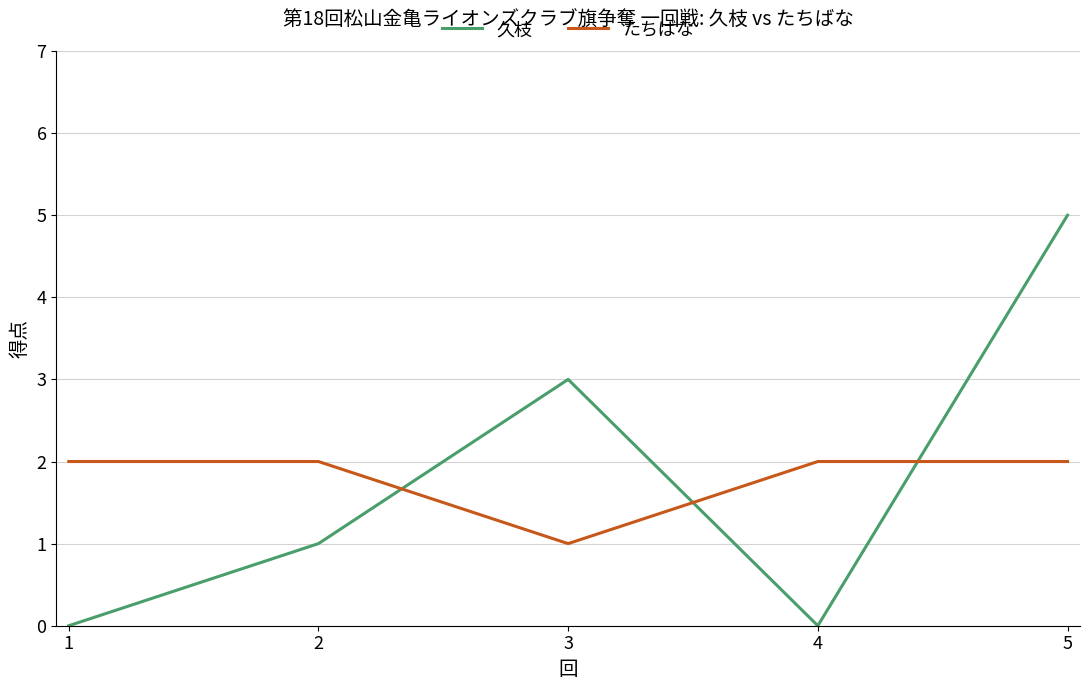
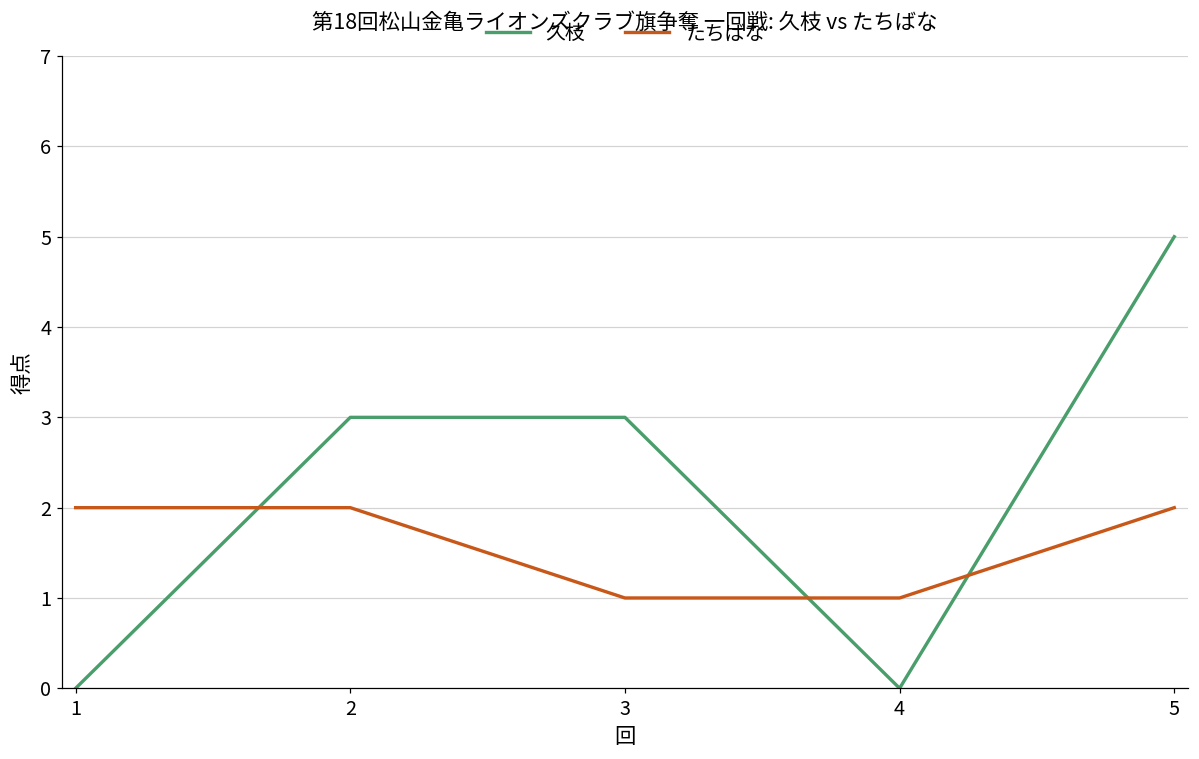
久枝, 2: 1 -> 3
たちばな, 4: 2 -> 1
